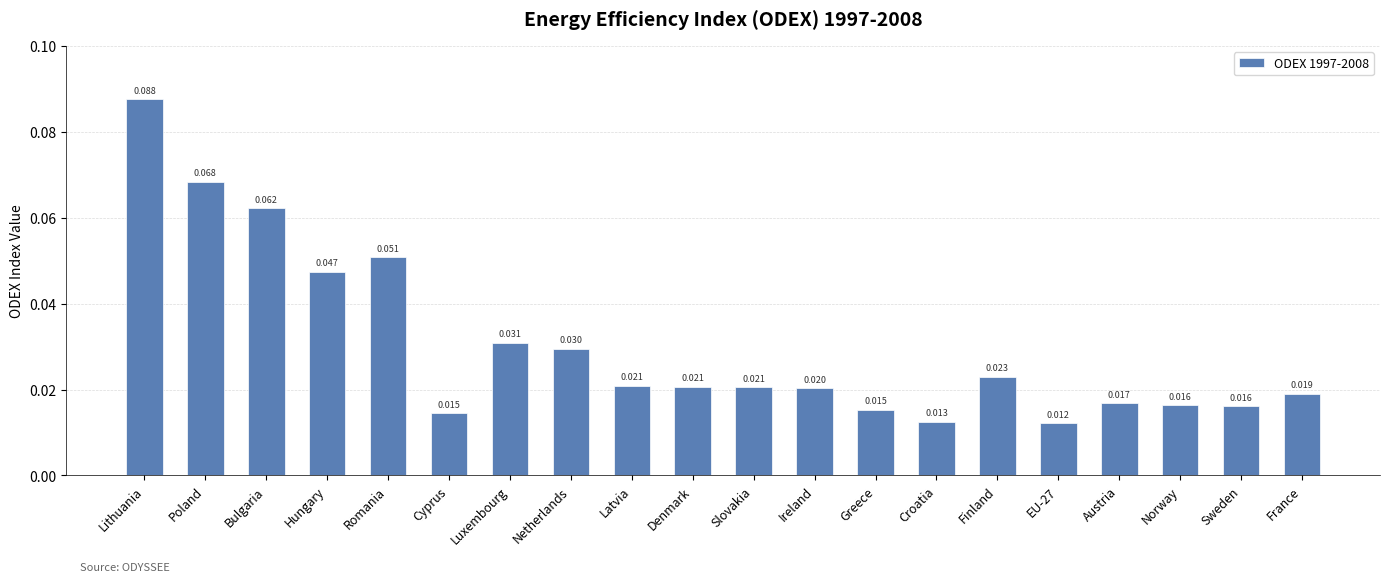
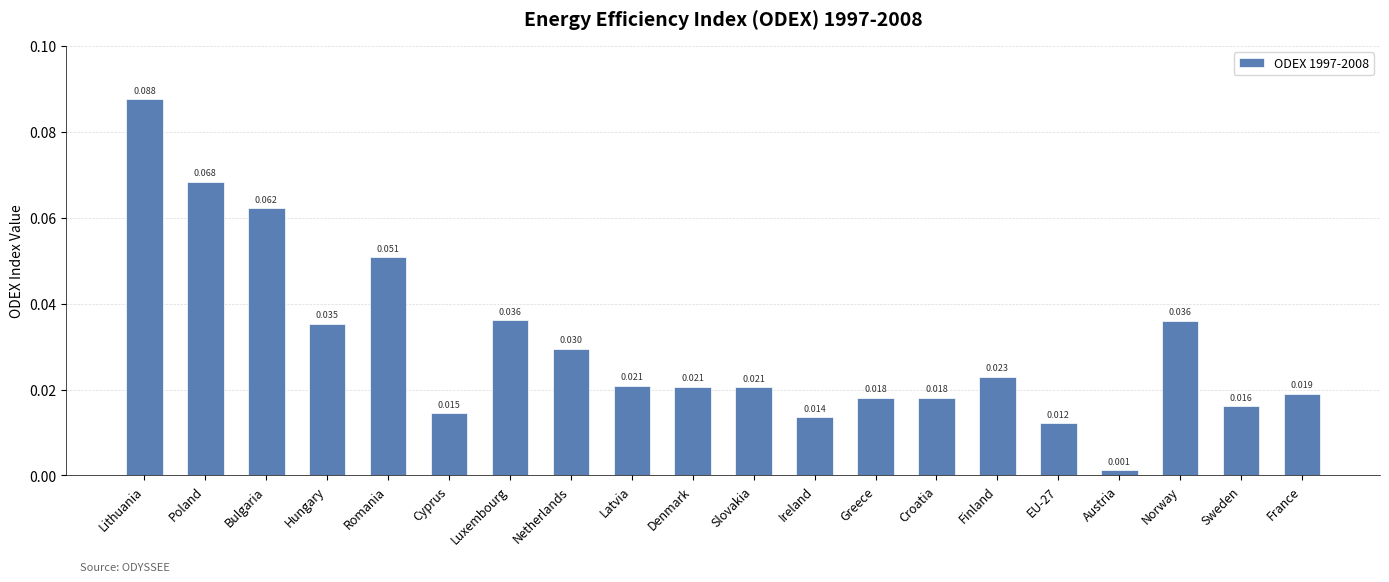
Hungary: 0.047 -> 0.035
Luxembourg: 0.031 -> 0.036
Ireland: 0.020 -> 0.014
Greece: 0.015 -> 0.018
Croatia: 0.013 -> 0.018
Austria: 0.017 -> 0.001
Norway: 0.016 -> 0.036
